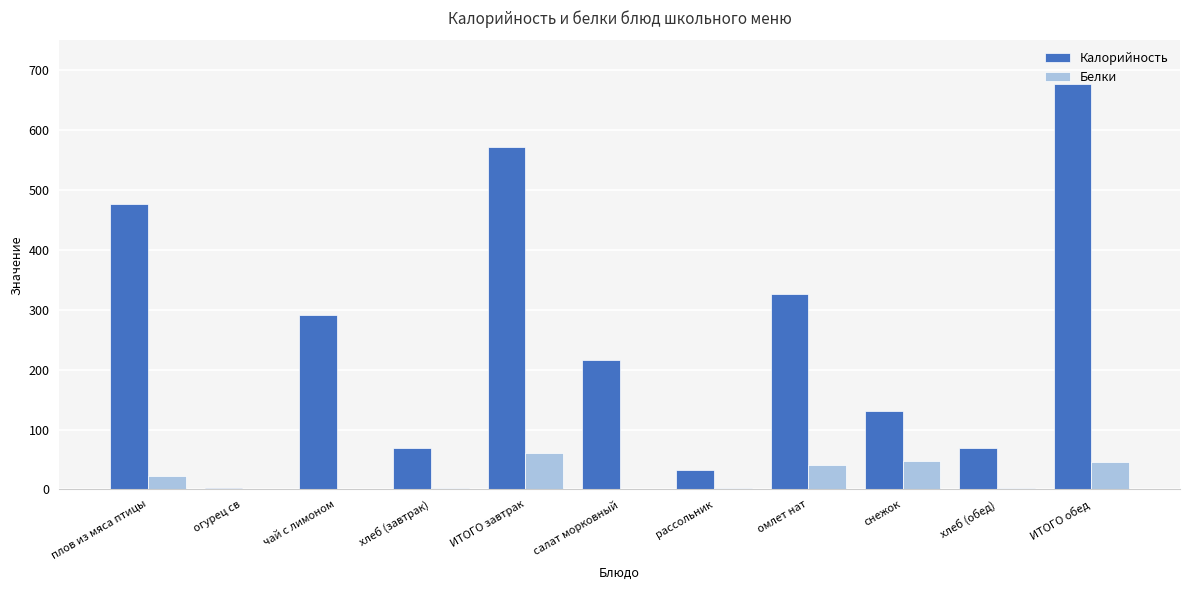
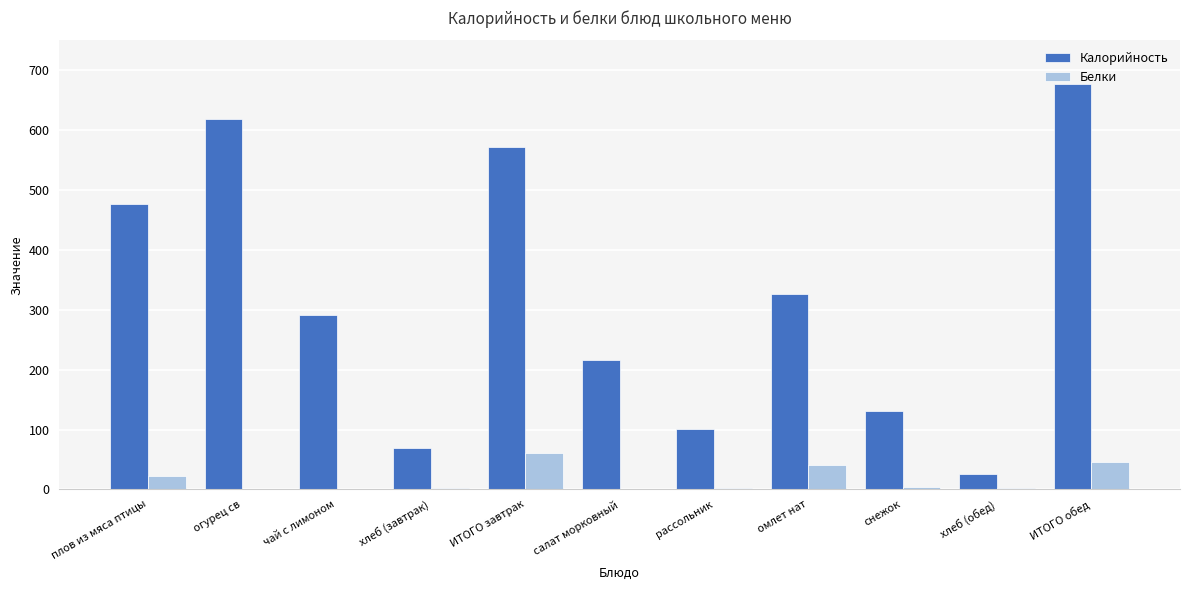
Калорийность, огурец св: 0 -> 620
Калорийность, рассольник: 30 -> 100
Белки, снежок: 50 -> 0
Калорийность, хлеб (обед): 70 -> 30
